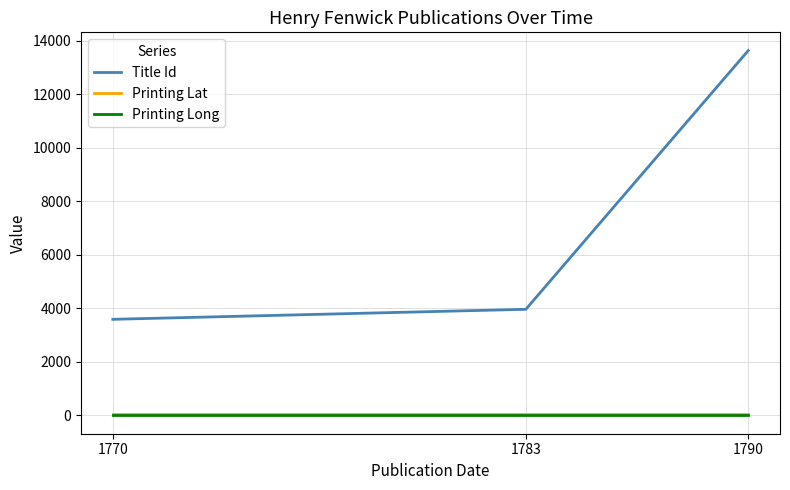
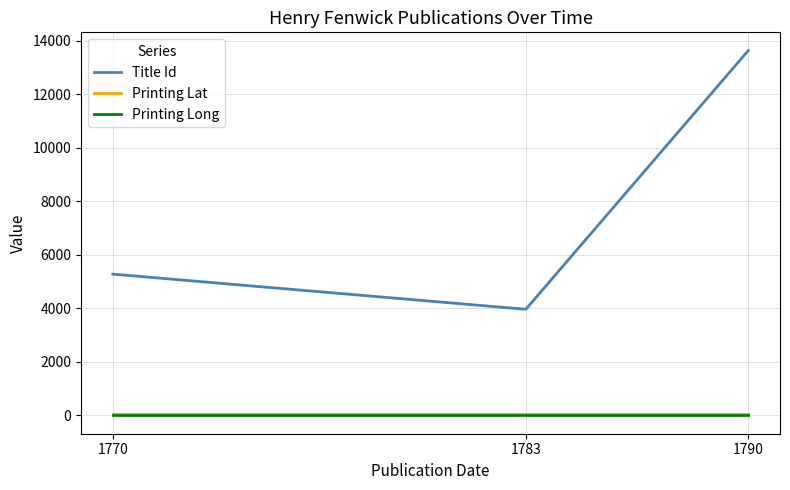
Title Id, 1770: 3600 -> 5300
